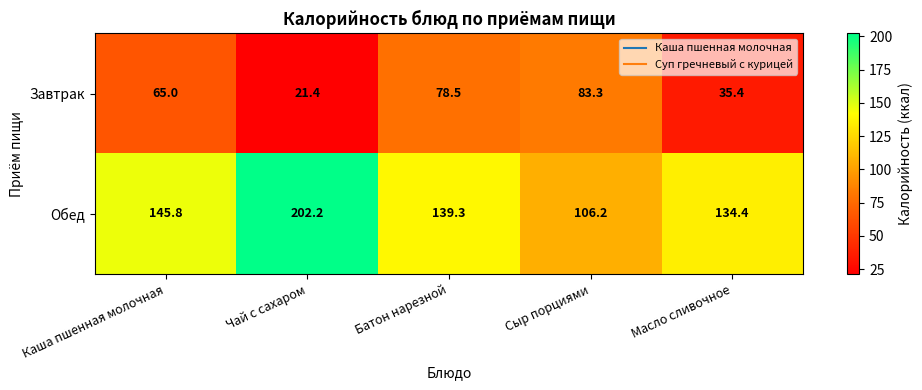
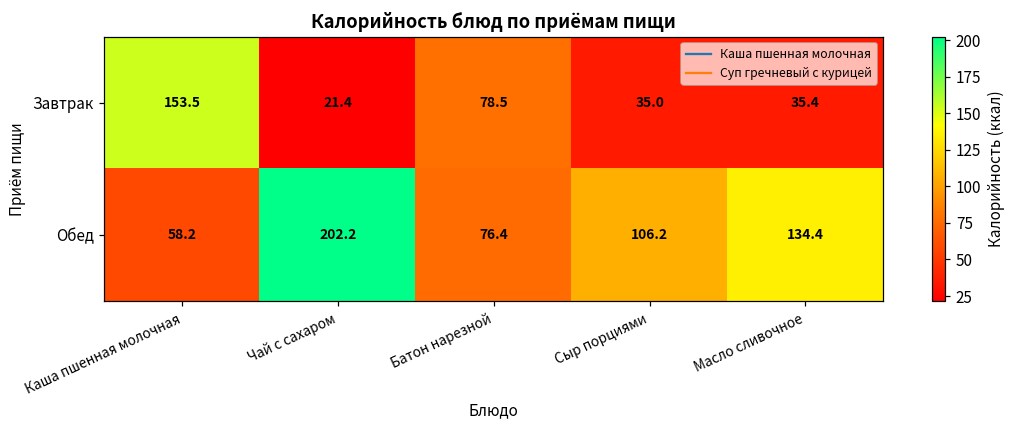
Завтрак, Каша пшенная молочная: 65.0 -> 153.5
Завтрак, Сыр порциями: 83.3 -> 35.0
Обед, Каша пшенная молочная: 145.8 -> 58.2
Обед, Батон нарезной: 139.3 -> 76.4
